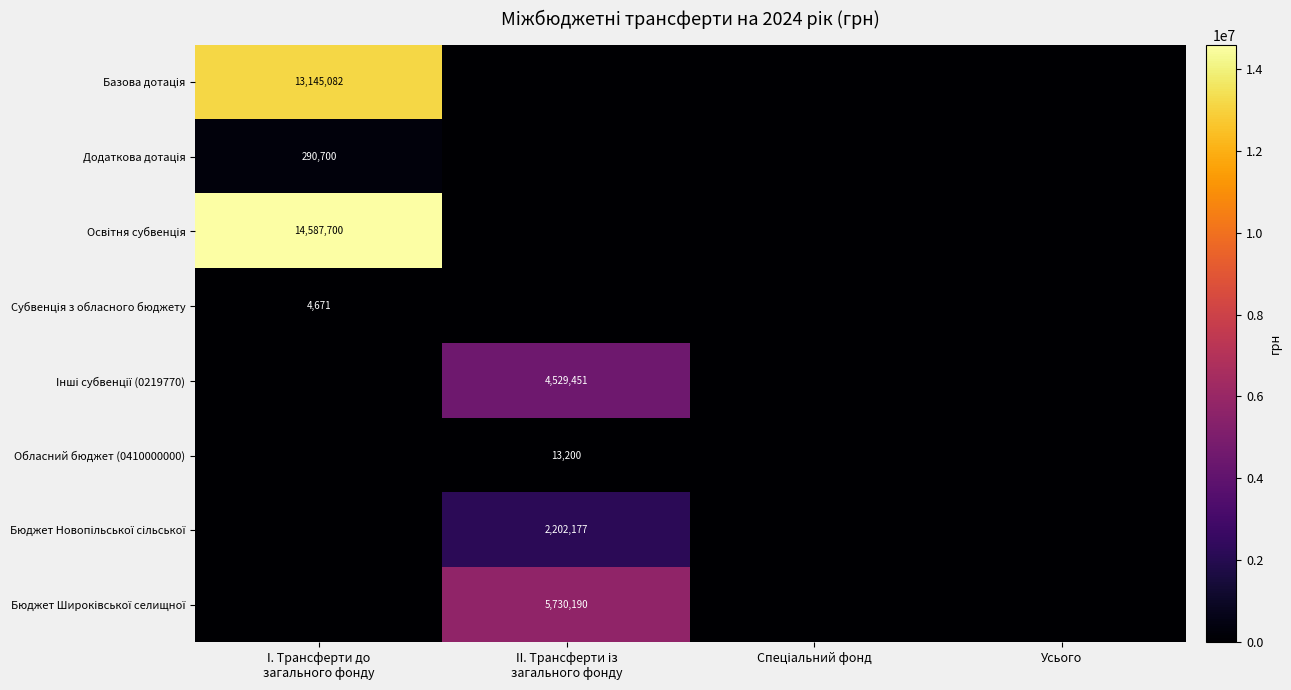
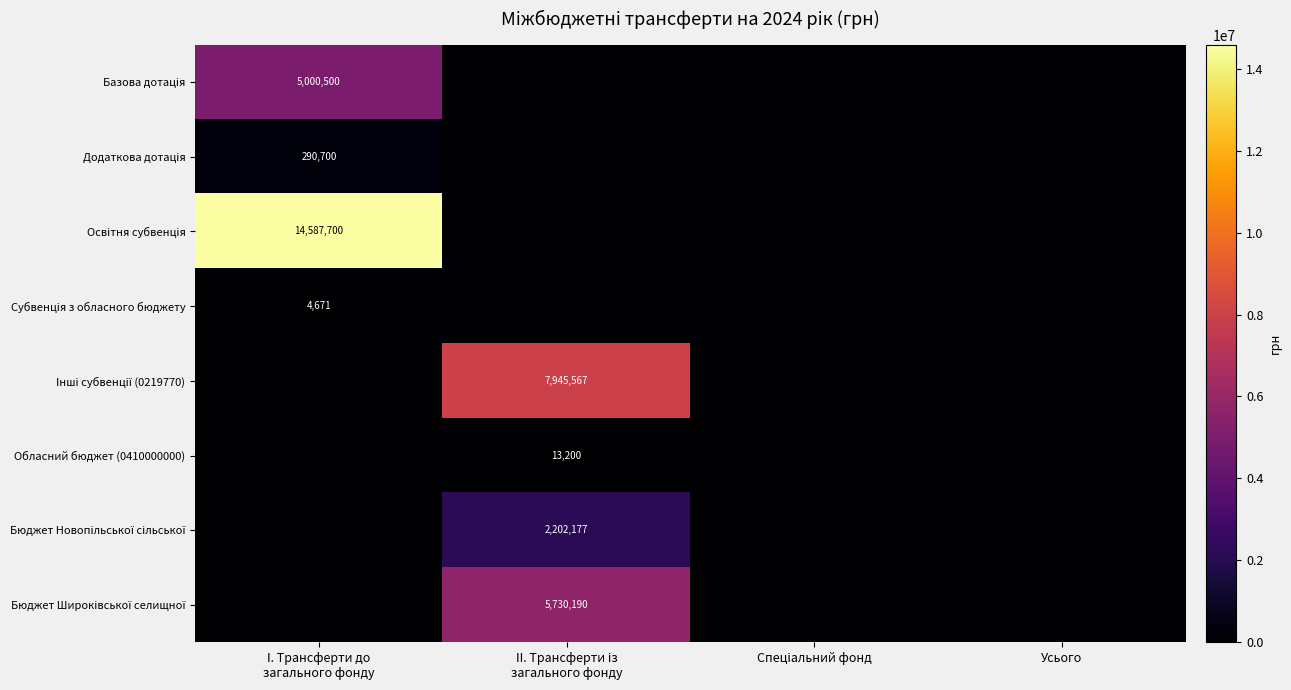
Базова дотація, І. Трансферти до загального фонду: 13,145,082 -> 5,000,500
Інші субвенції (0219770), ІІ. Трансферти із загального фонду: 4,529,451 -> 7,945,567
